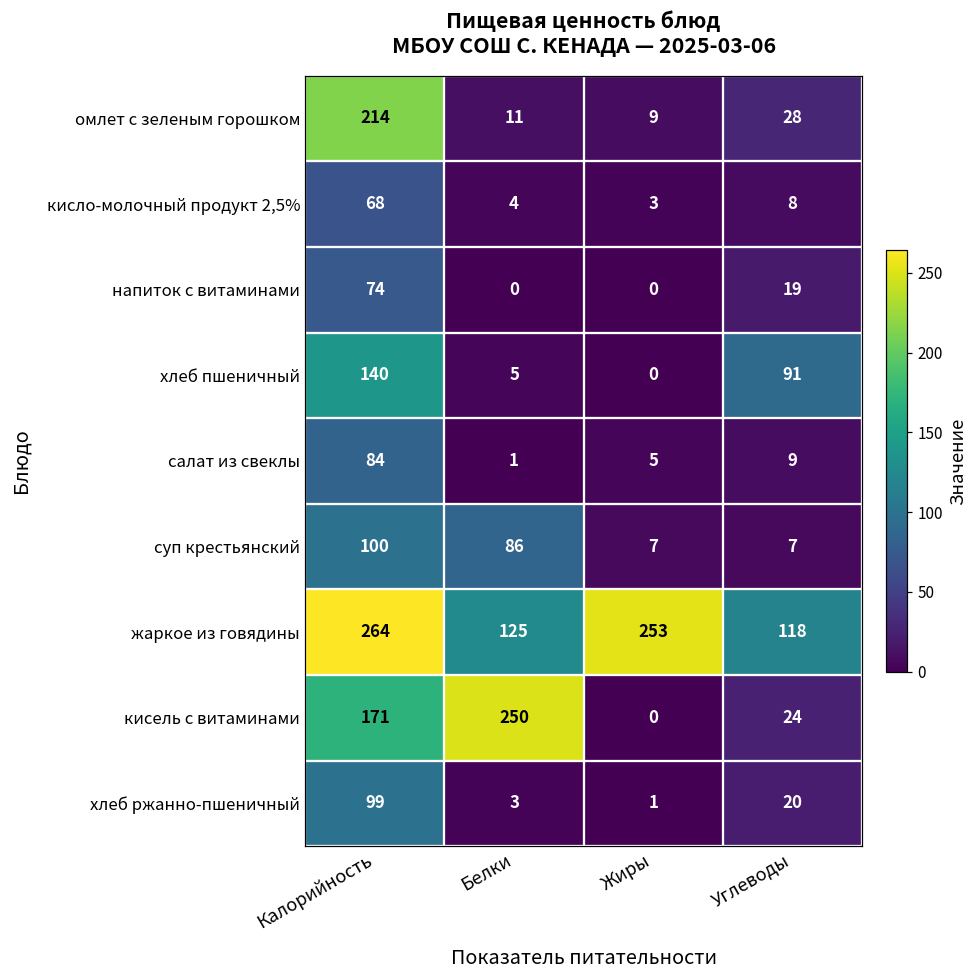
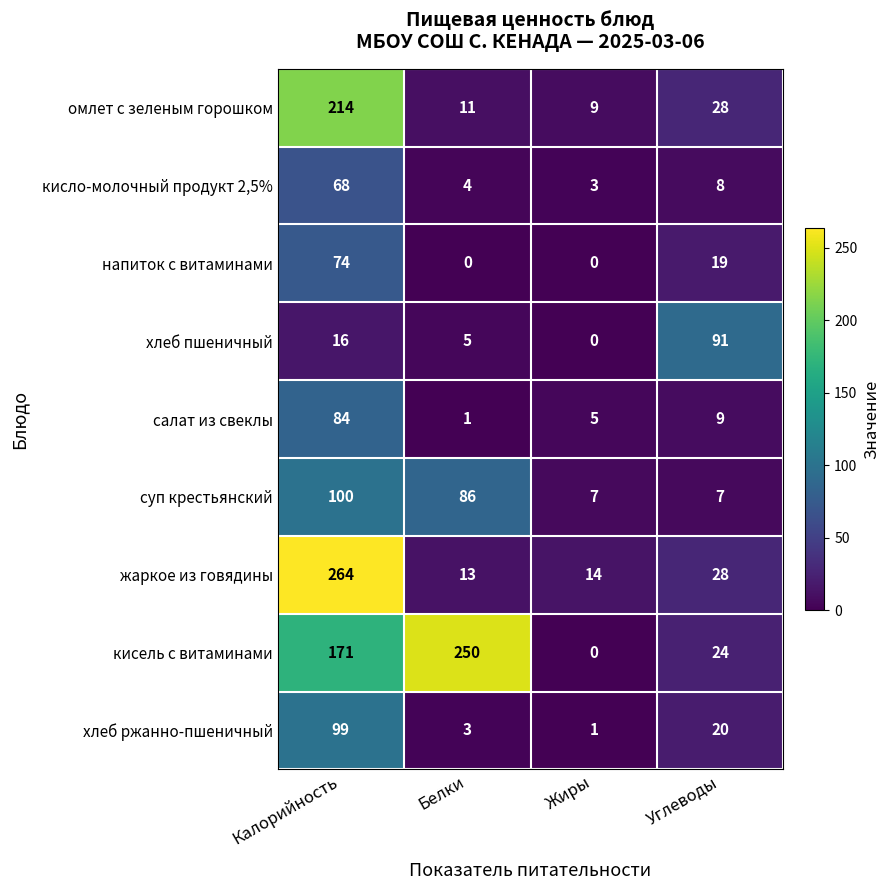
хлеб пшеничный, Калорийность: 140 -> 16
жаркое из говядины, Белки: 125 -> 13
жаркое из говядины, Жиры: 253 -> 14
жаркое из говядины, Углеводы: 118 -> 28
